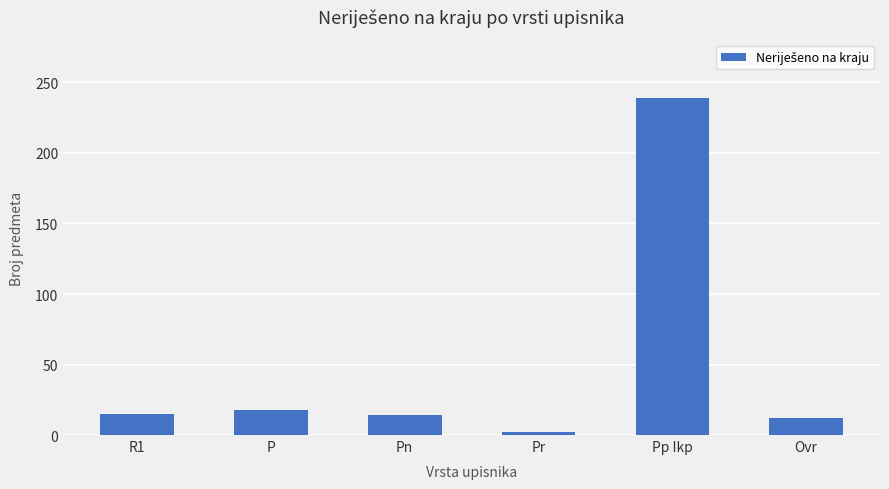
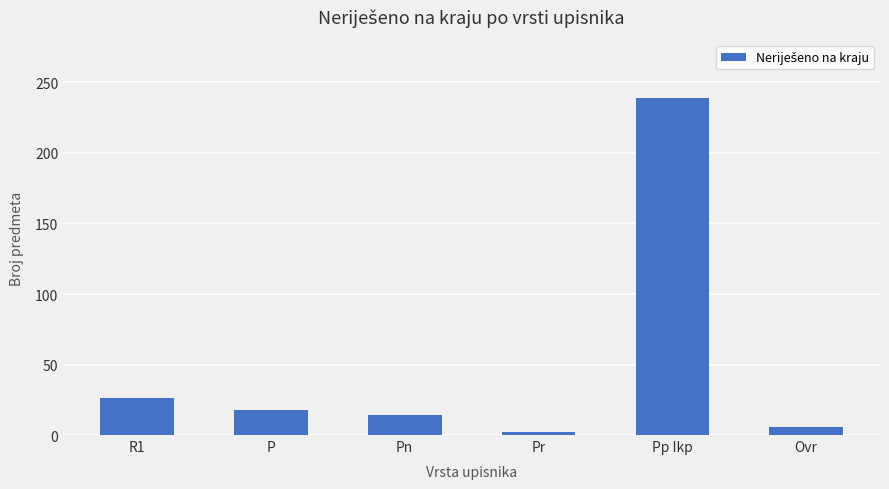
R1: 15 -> 26
Ovr: 12 -> 6
